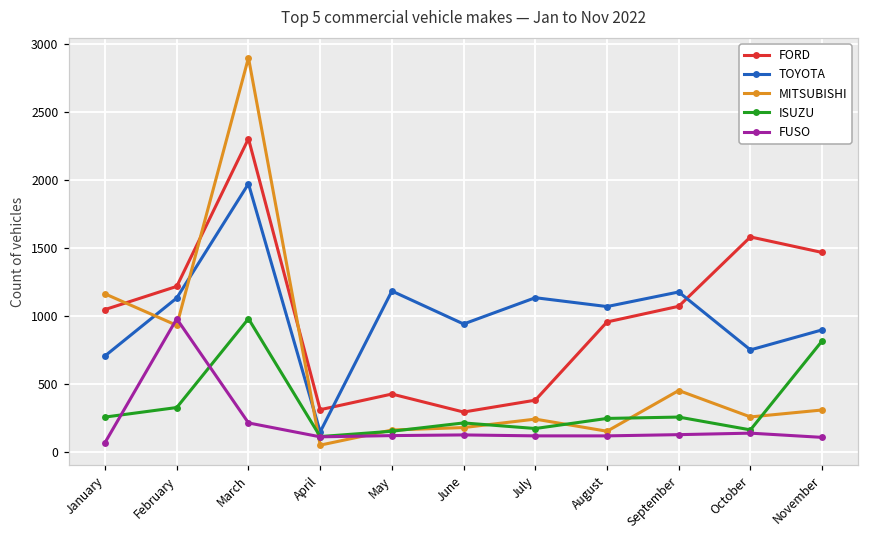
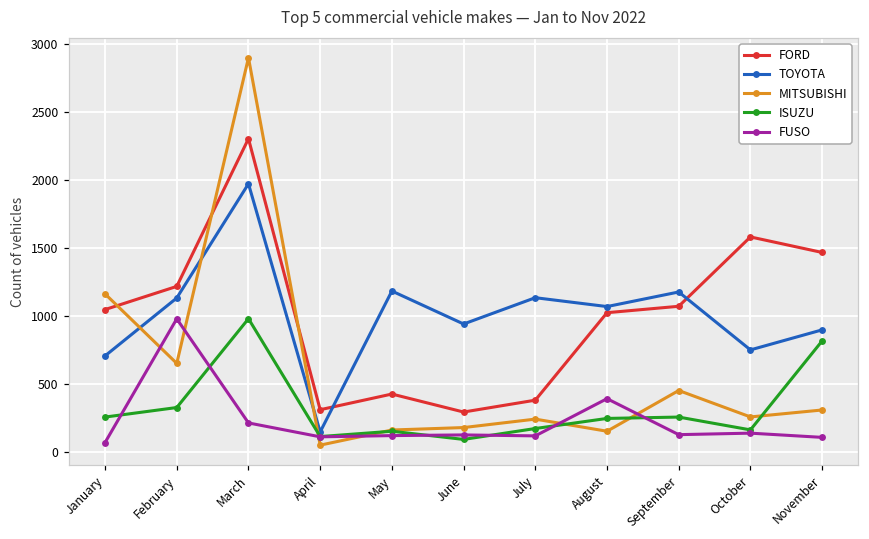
MITSUBISHI, February: 930 -> 650
ISUZU, June: 220 -> 100
FORD, August: 960 -> 1030
FUSO, August: 120 -> 390
